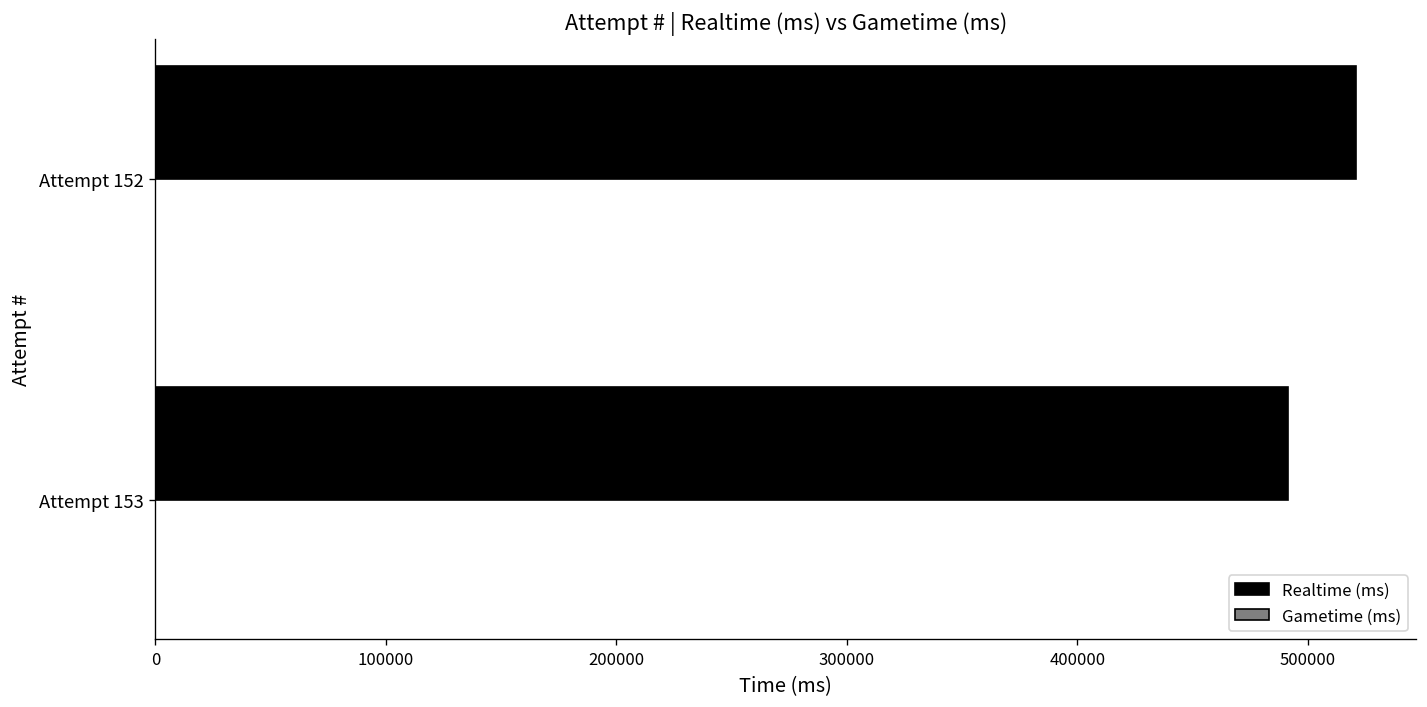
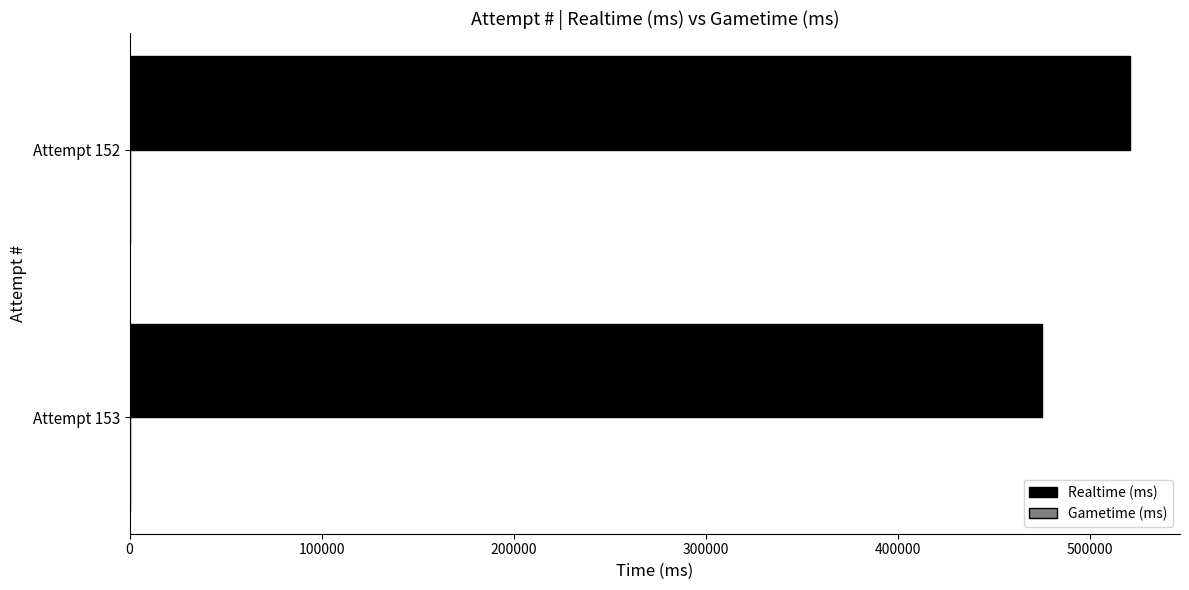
Realtime (ms), Attempt 153: 492000 -> 475000
